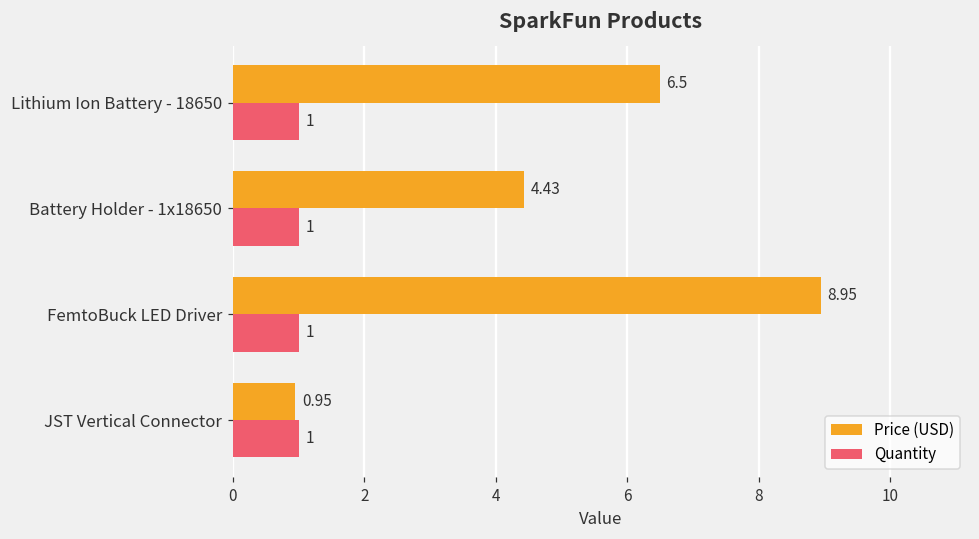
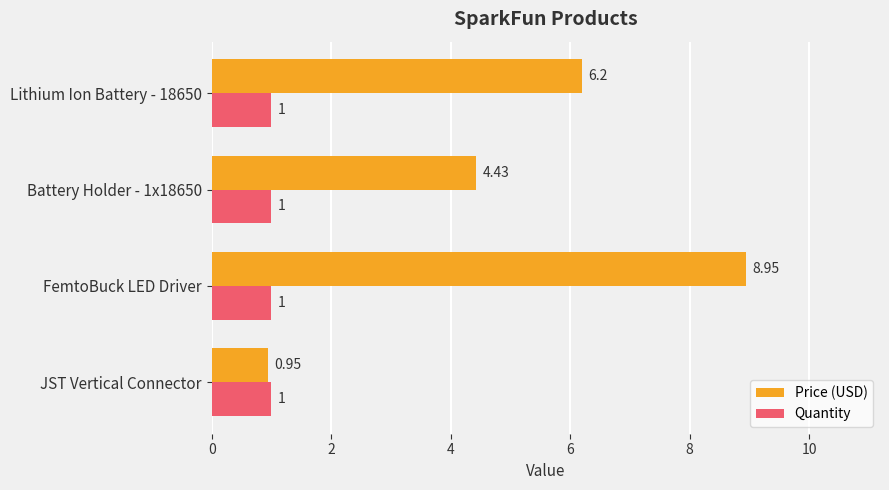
Price (USD), Lithium Ion Battery - 18650: 6.5 -> 6.2
